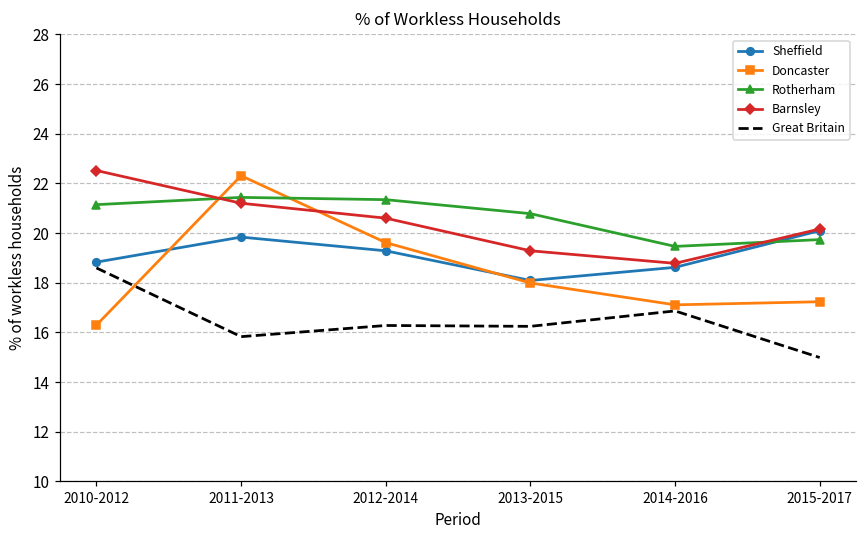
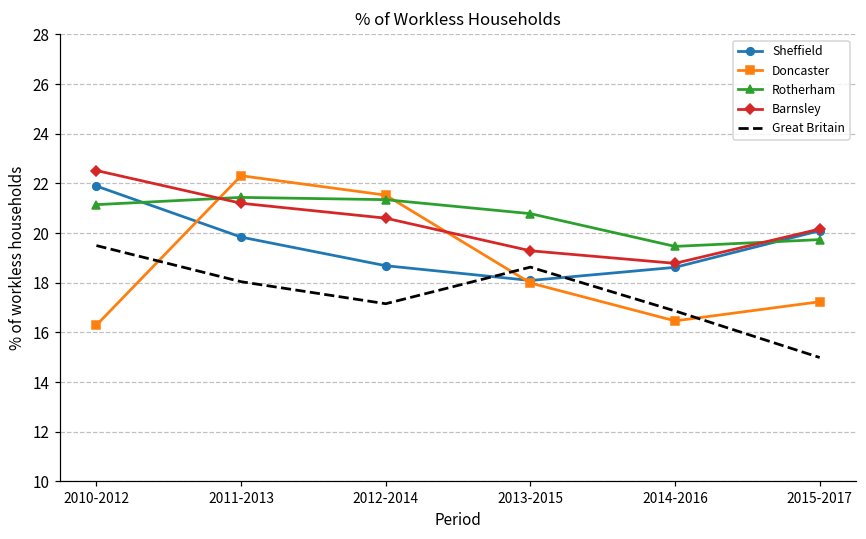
Sheffield, 2010-2012: 18.8 -> 21.9
Great Britain, 2010-2012: 18.6 -> 19.5
Great Britain, 2011-2013: 15.8 -> 18.0
Sheffield, 2012-2014: 19.3 -> 18.7
Doncaster, 2012-2014: 19.6 -> 21.5
Great Britain, 2012-2014: 16.3 -> 17.2
Great Britain, 2013-2015: 16.2 -> 18.6
Doncaster, 2014-2016: 17.1 -> 16.5
